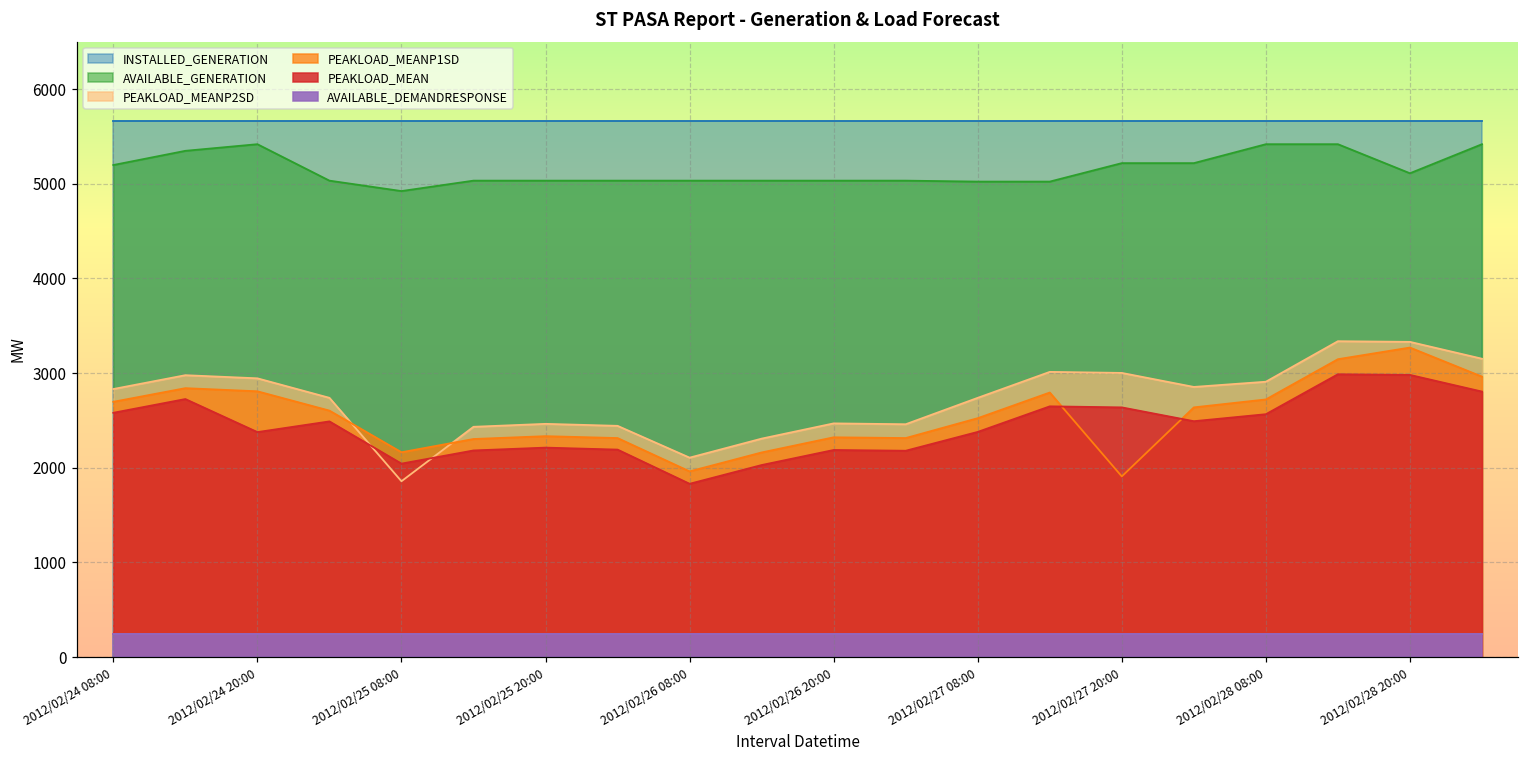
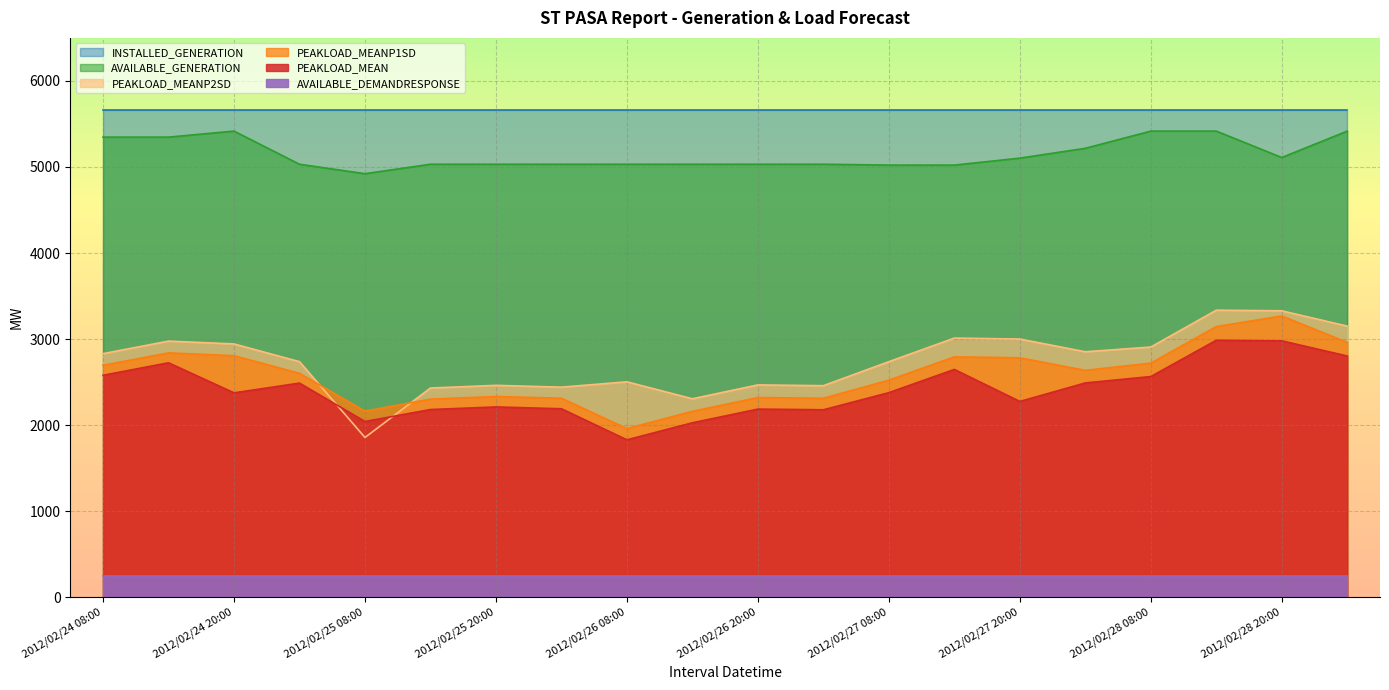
AVAILABLE_GENERATION, 2012/02/24 08:00: 5200 -> 5300
PEAKLOAD_MEANP2SD, 2012/02/26 08:00: 2100 -> 2500
AVAILABLE_GENERATION, 2012/02/27 20:00: 5200 -> 5100
PEAKLOAD_MEANP1SD, 2012/02/27 20:00: 1900 -> 2800
PEAKLOAD_MEAN, 2012/02/27 20:00: 2600 -> 2300
